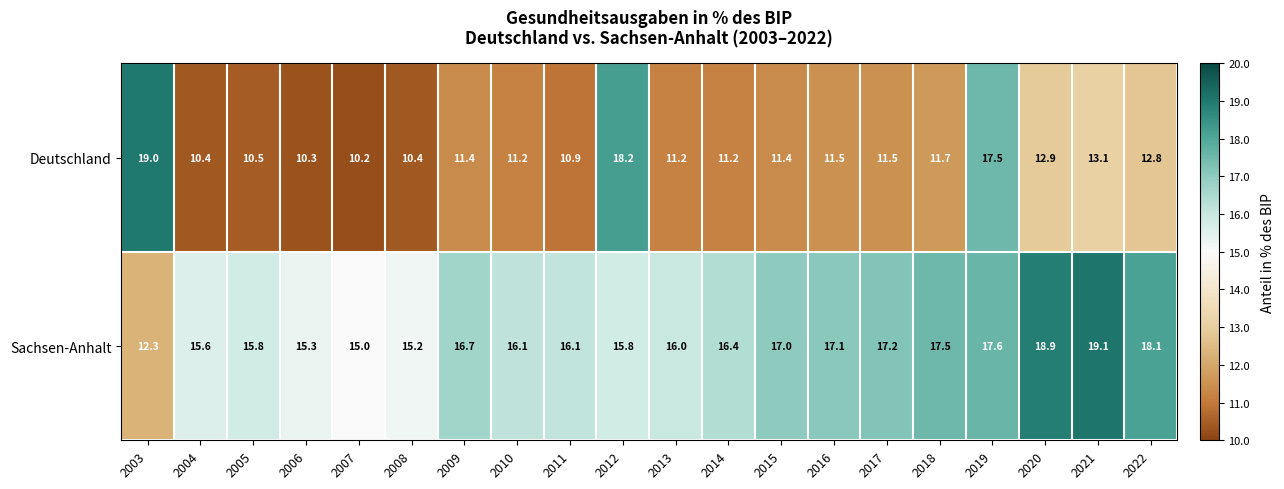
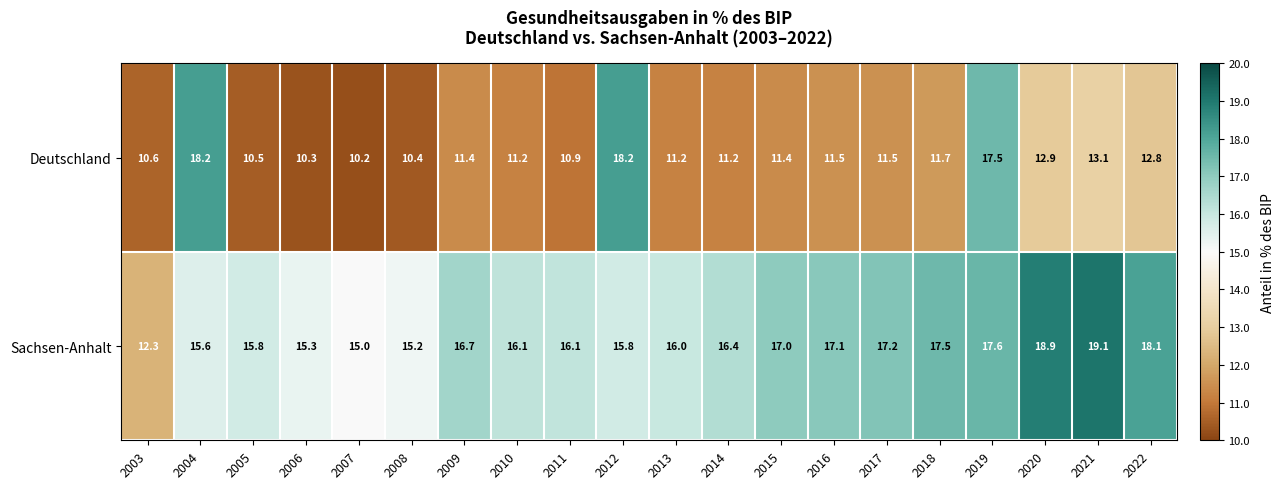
Deutschland, 2003: 19.0 -> 10.6
Deutschland, 2004: 10.4 -> 18.2
